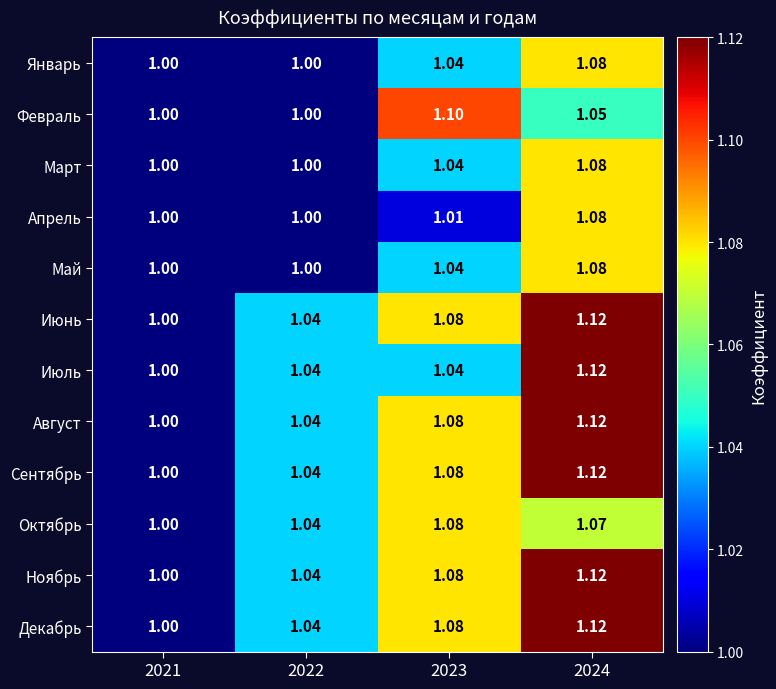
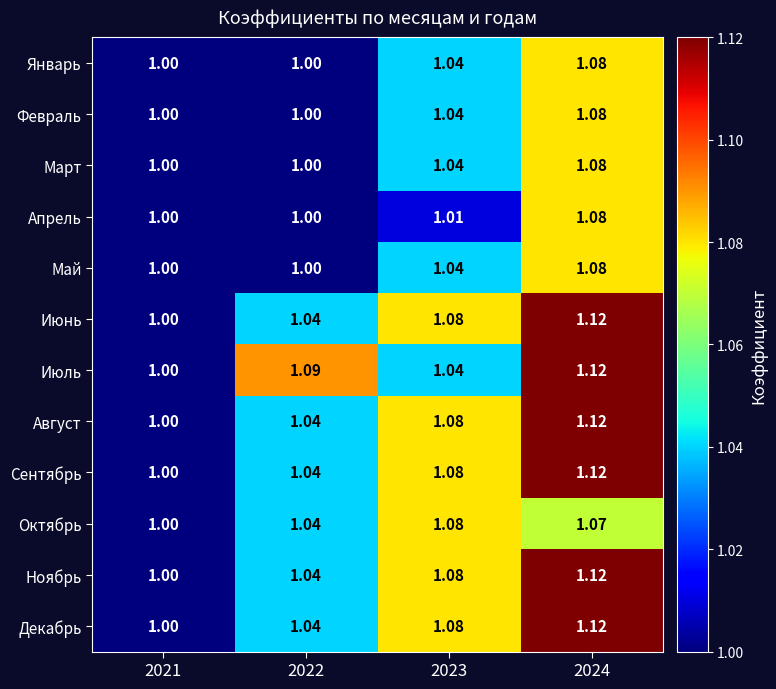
Февраль, 2023: 1.10 -> 1.04
Февраль, 2024: 1.05 -> 1.08
Июль, 2022: 1.04 -> 1.09
